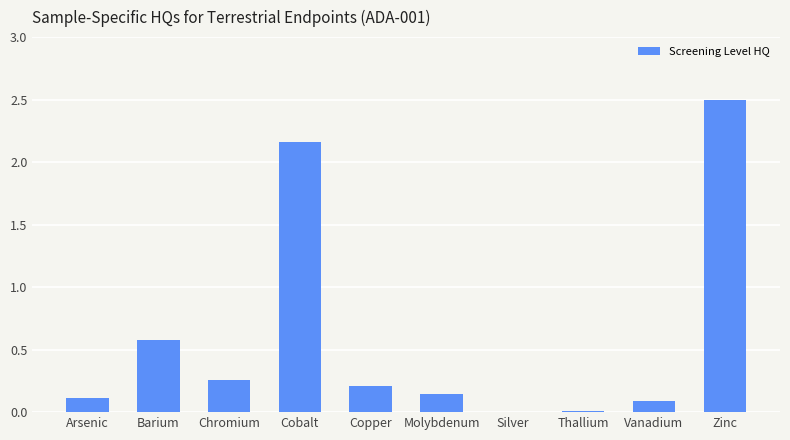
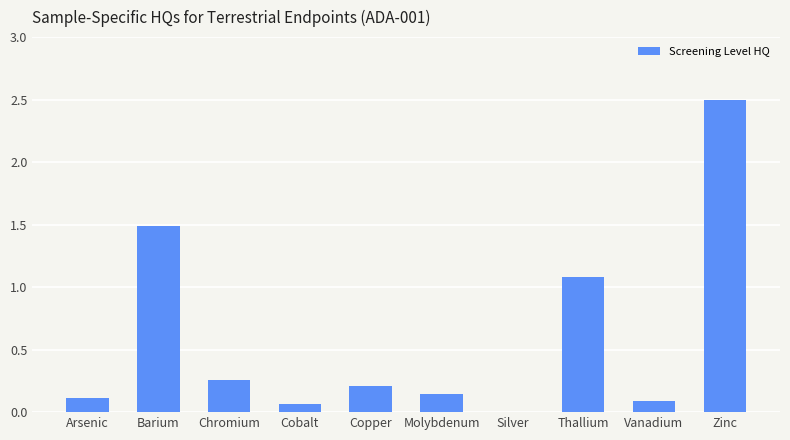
Barium: 0.58 -> 1.49
Cobalt: 2.16 -> 0.07
Thallium: 0.01 -> 1.08
